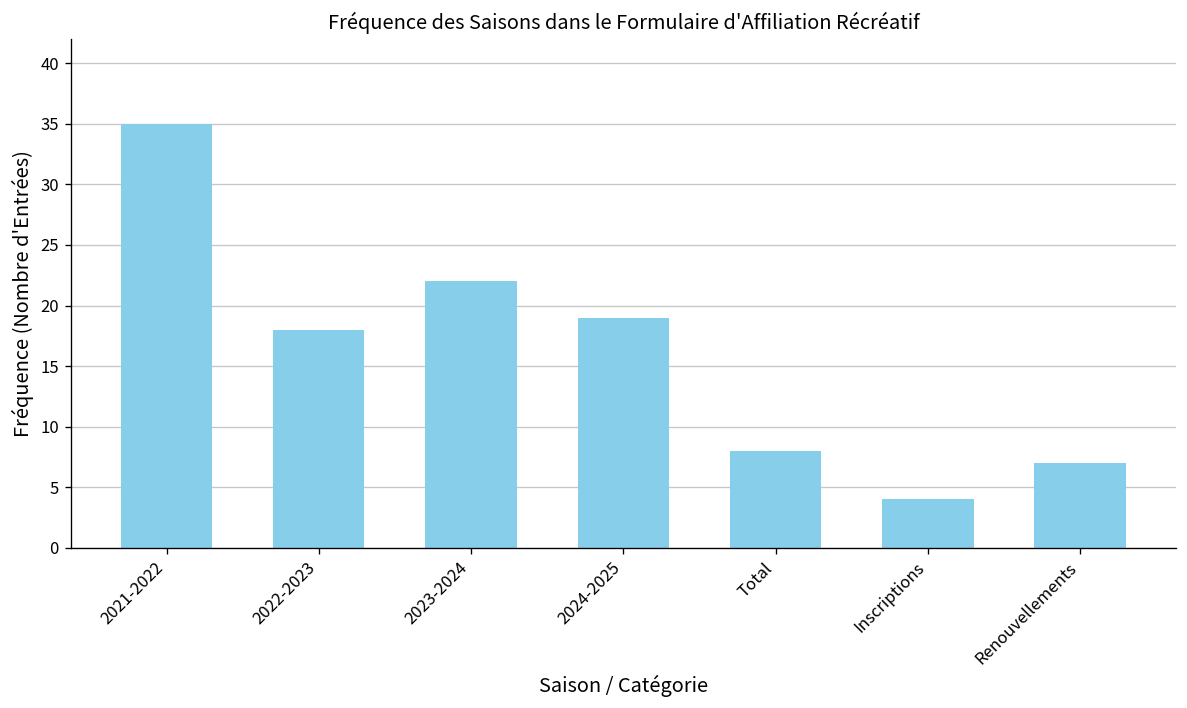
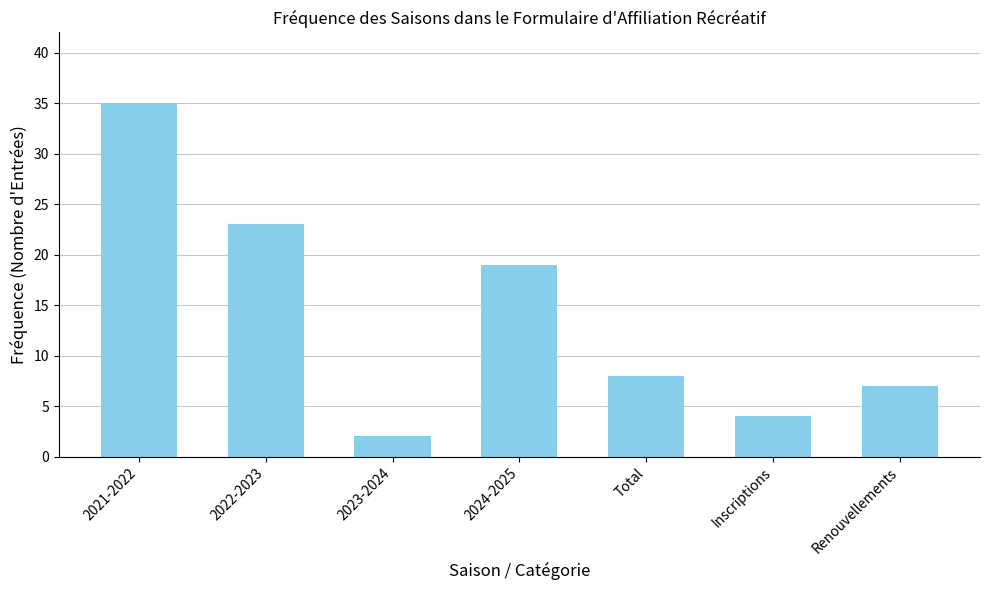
2022-2023: 18 -> 23
2023-2024: 22 -> 2
